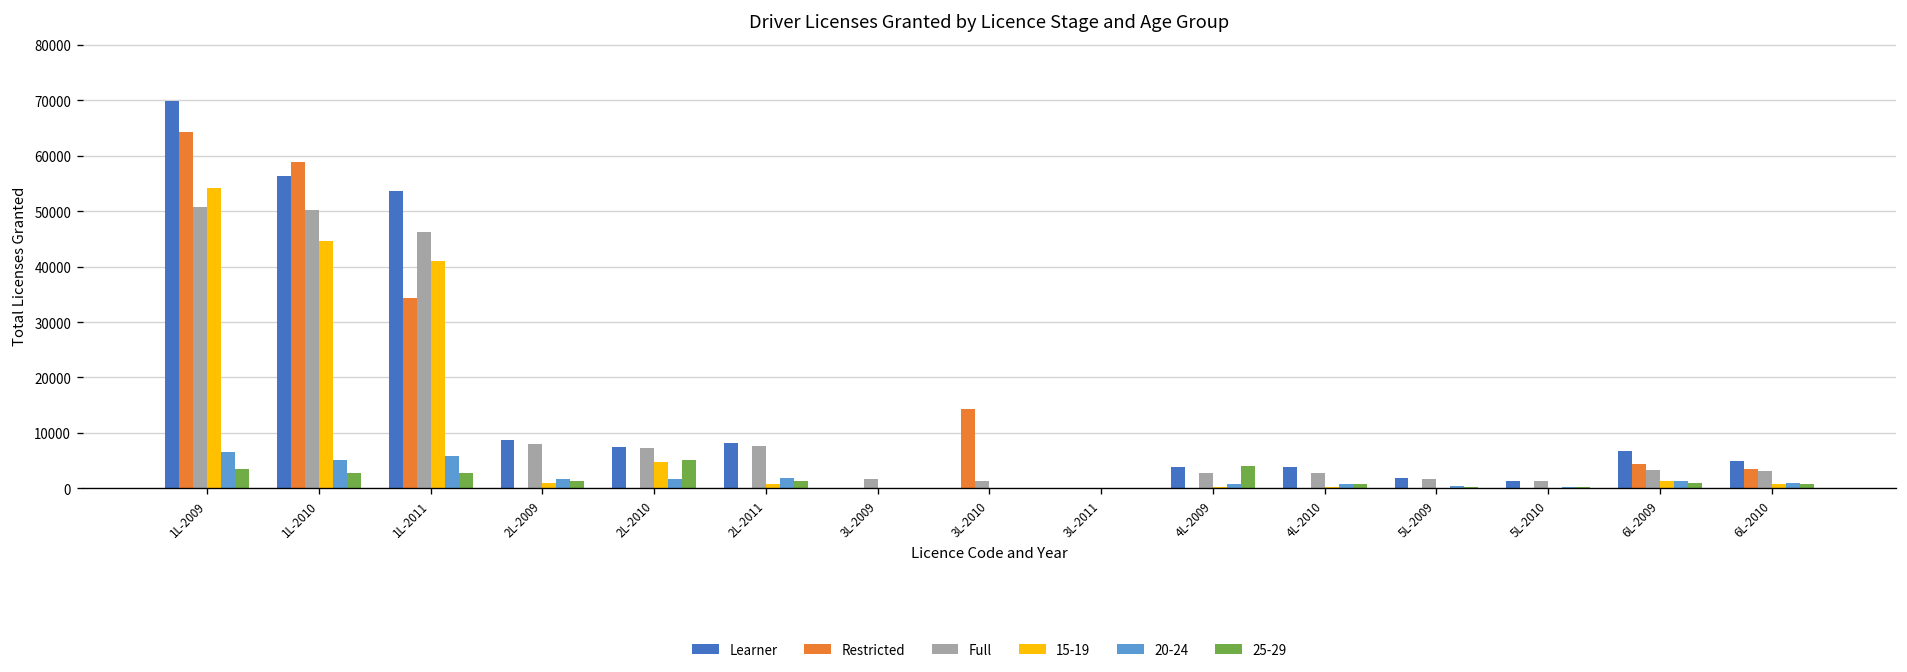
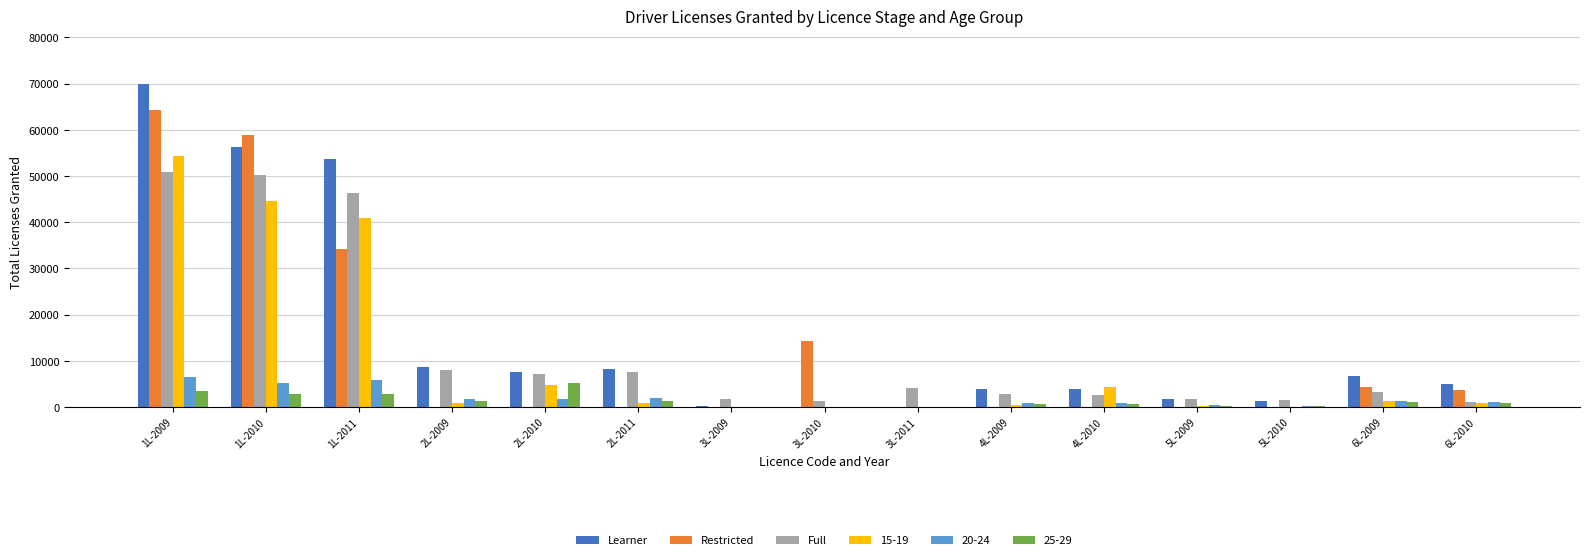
Full, 3L-2011: 0 -> 4000
25-29, 4L-2009: 4000 -> 1000
15-19, 4L-2010: 0 -> 4000
Full, 6L-2010: 3000 -> 1000
